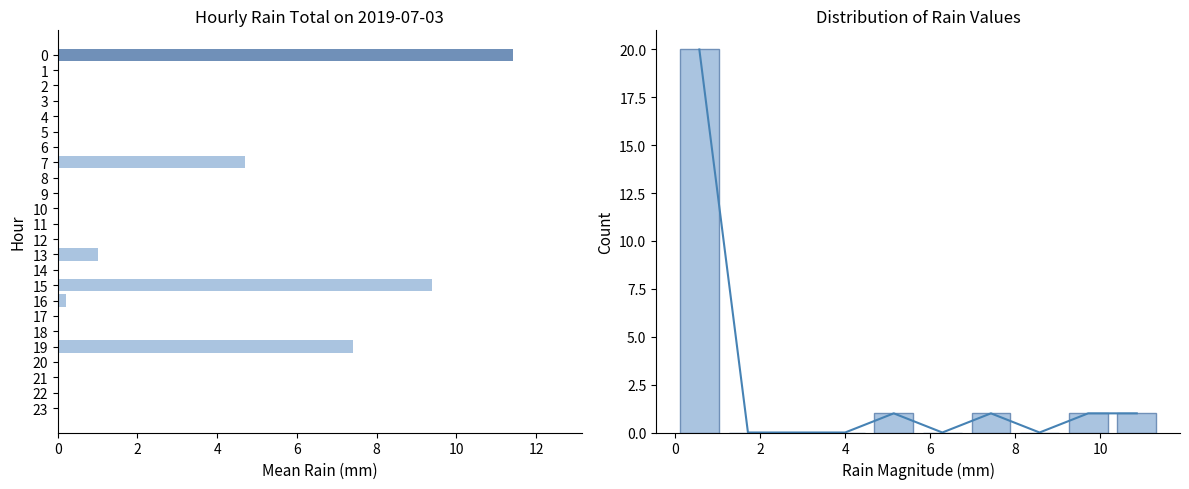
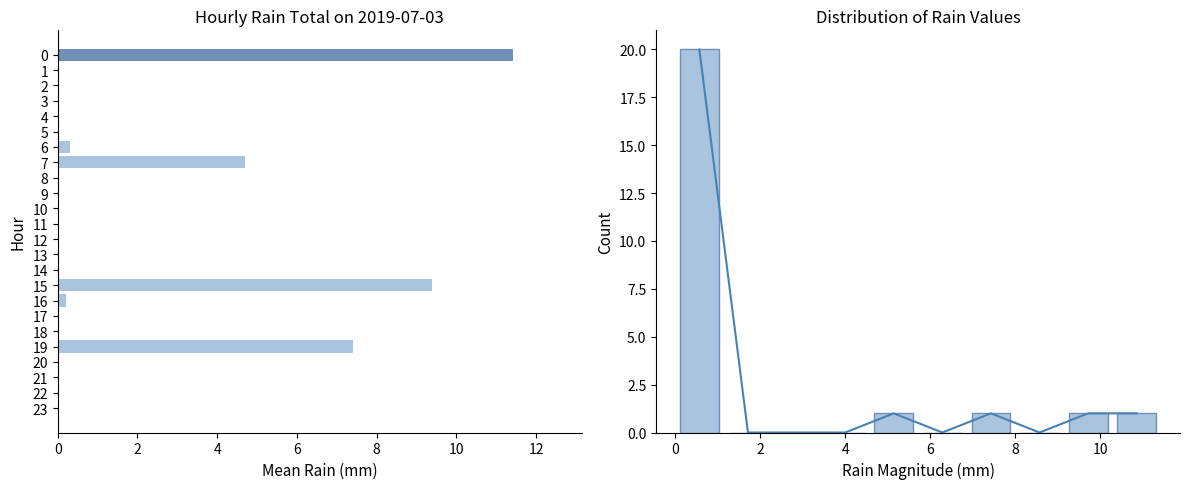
Hourly Rain Total on 2019-07-03, 6: 0.0 -> 0.3
Hourly Rain Total on 2019-07-03, 13: 1 -> 0
